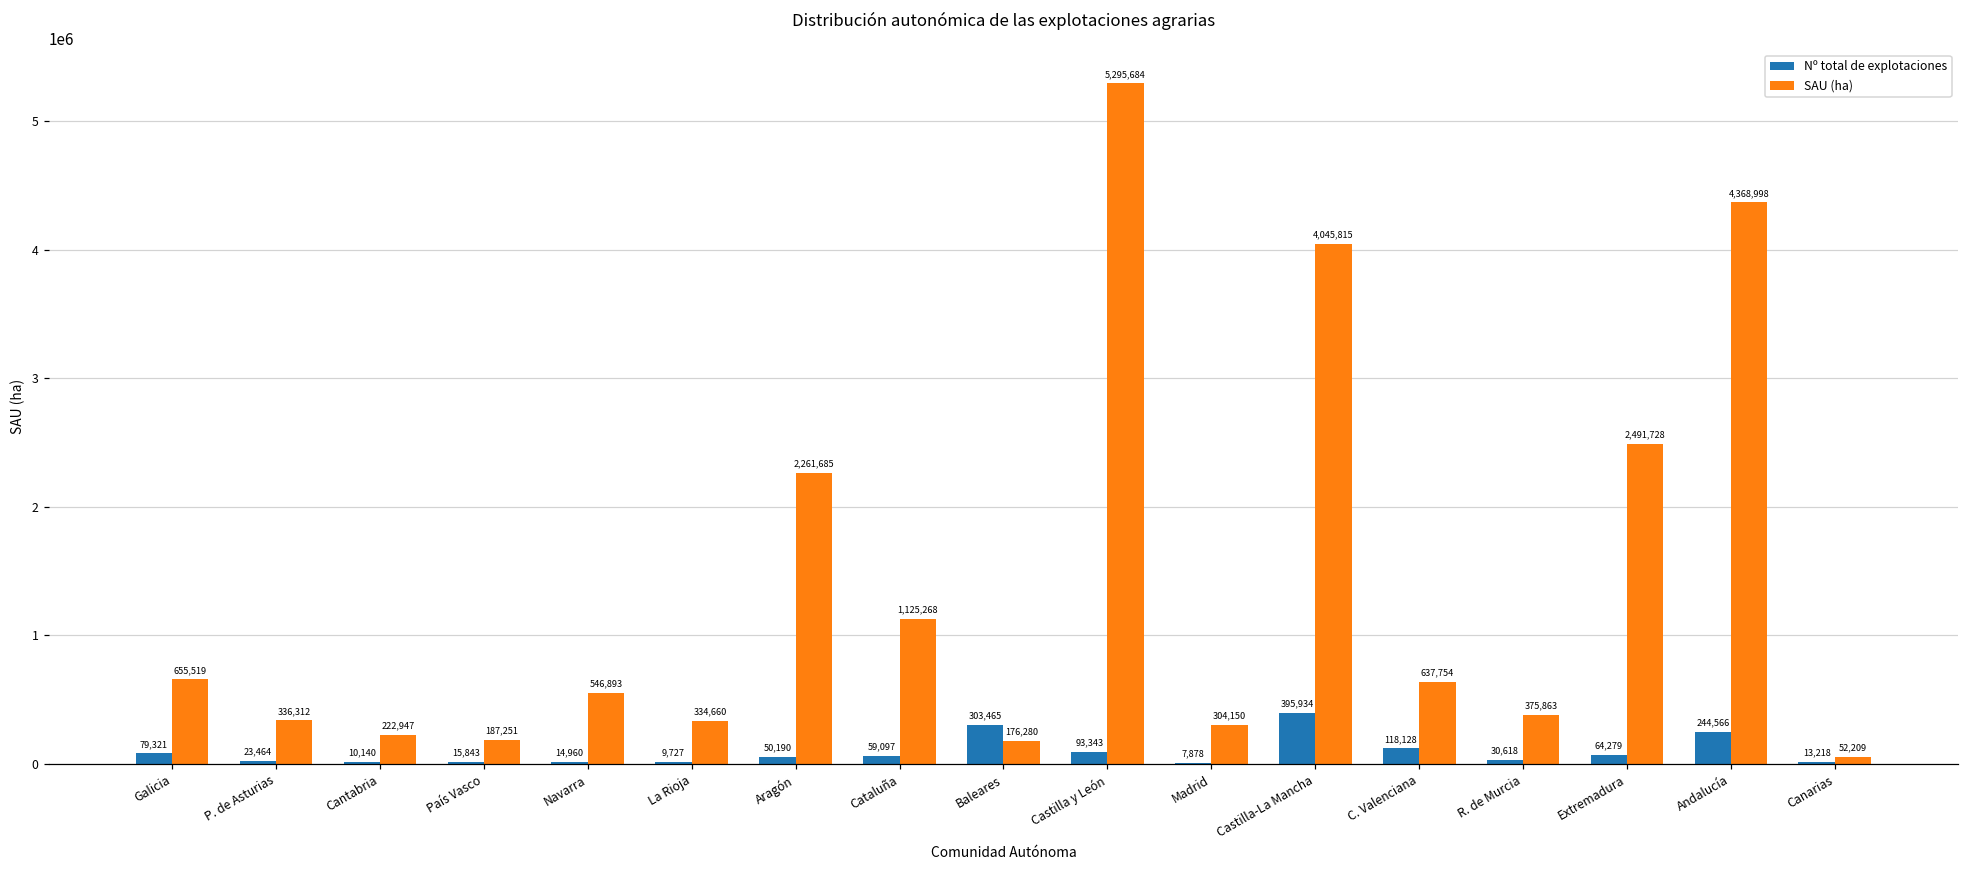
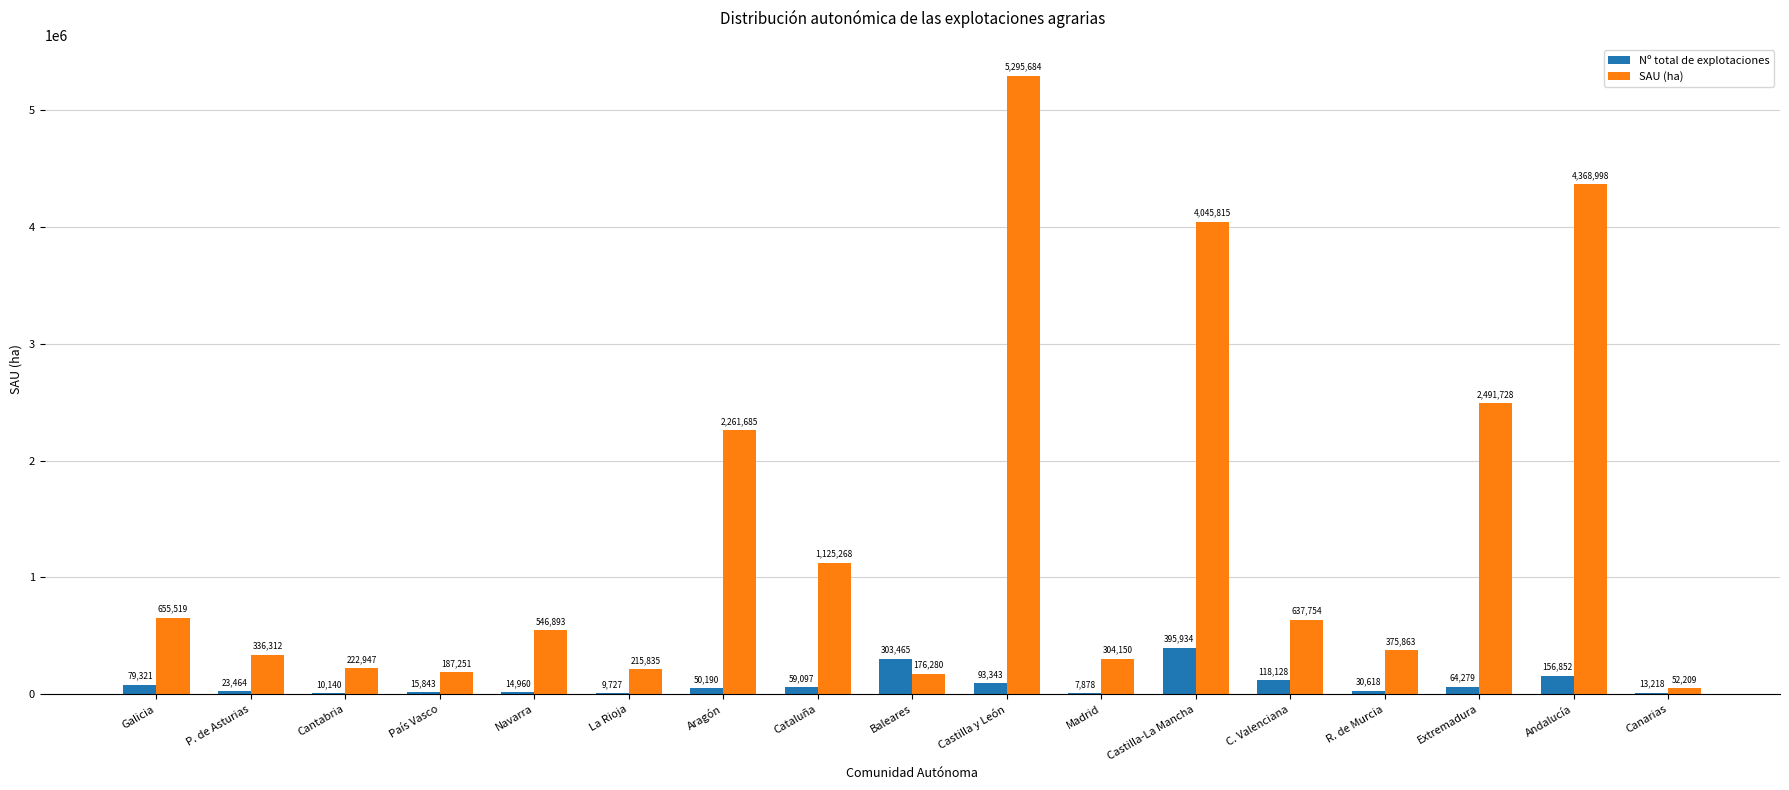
SAU (ha), La Rioja: 334,660 -> 215,835
Nº total de explotaciones, Andalucía: 244,566 -> 156,852
